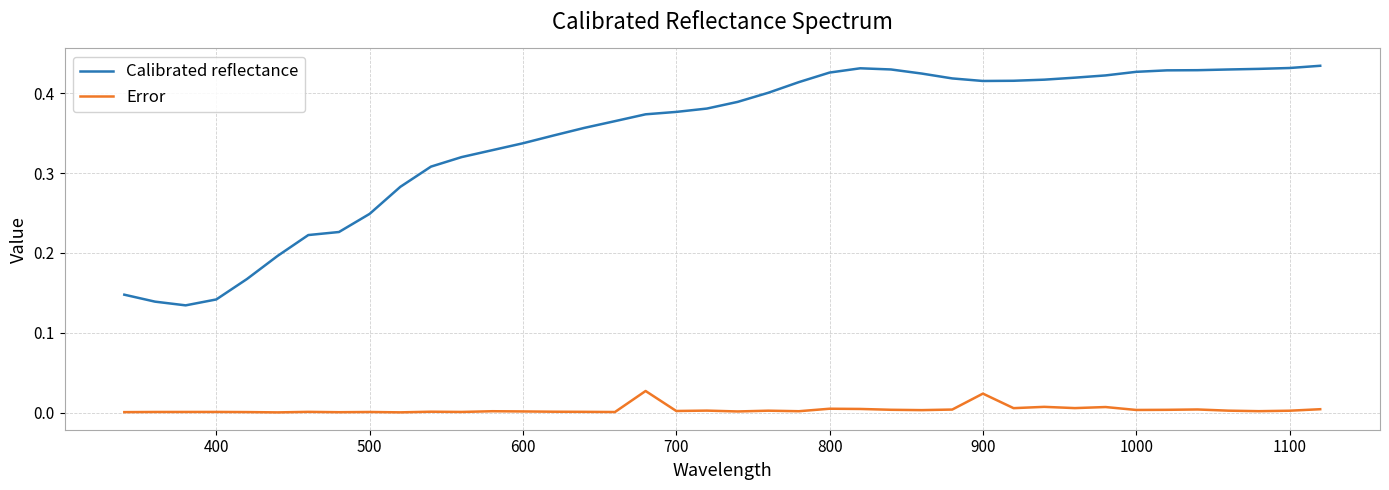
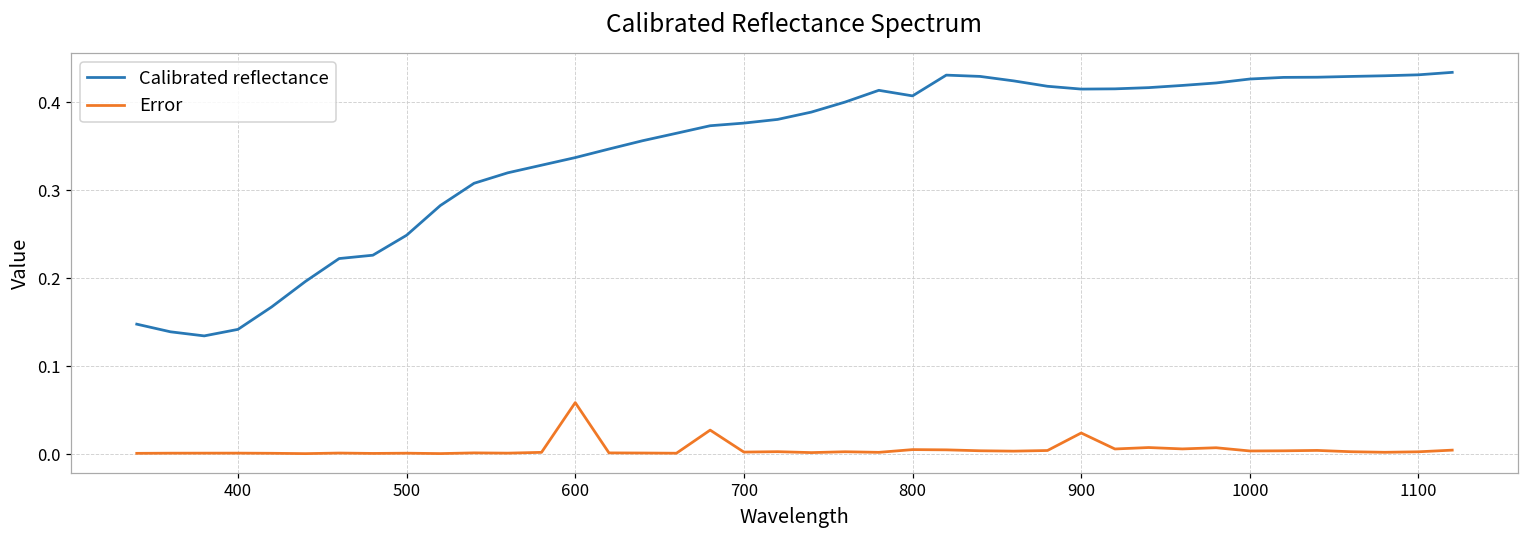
Error, 600: 0.00 -> 0.06
Calibrated reflectance, 800: 0.43 -> 0.41
